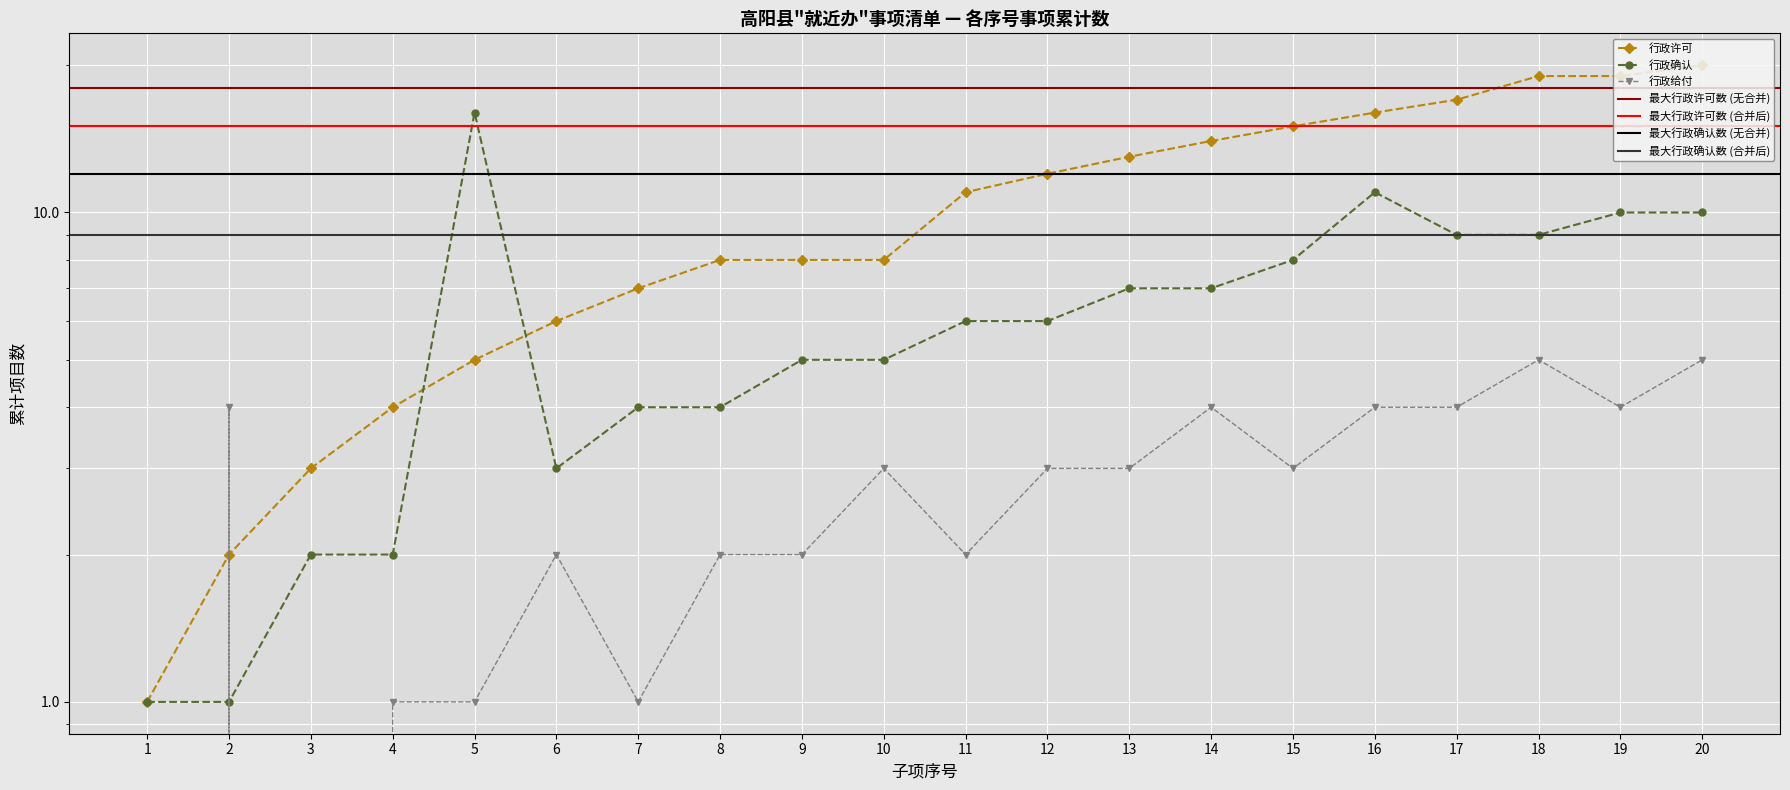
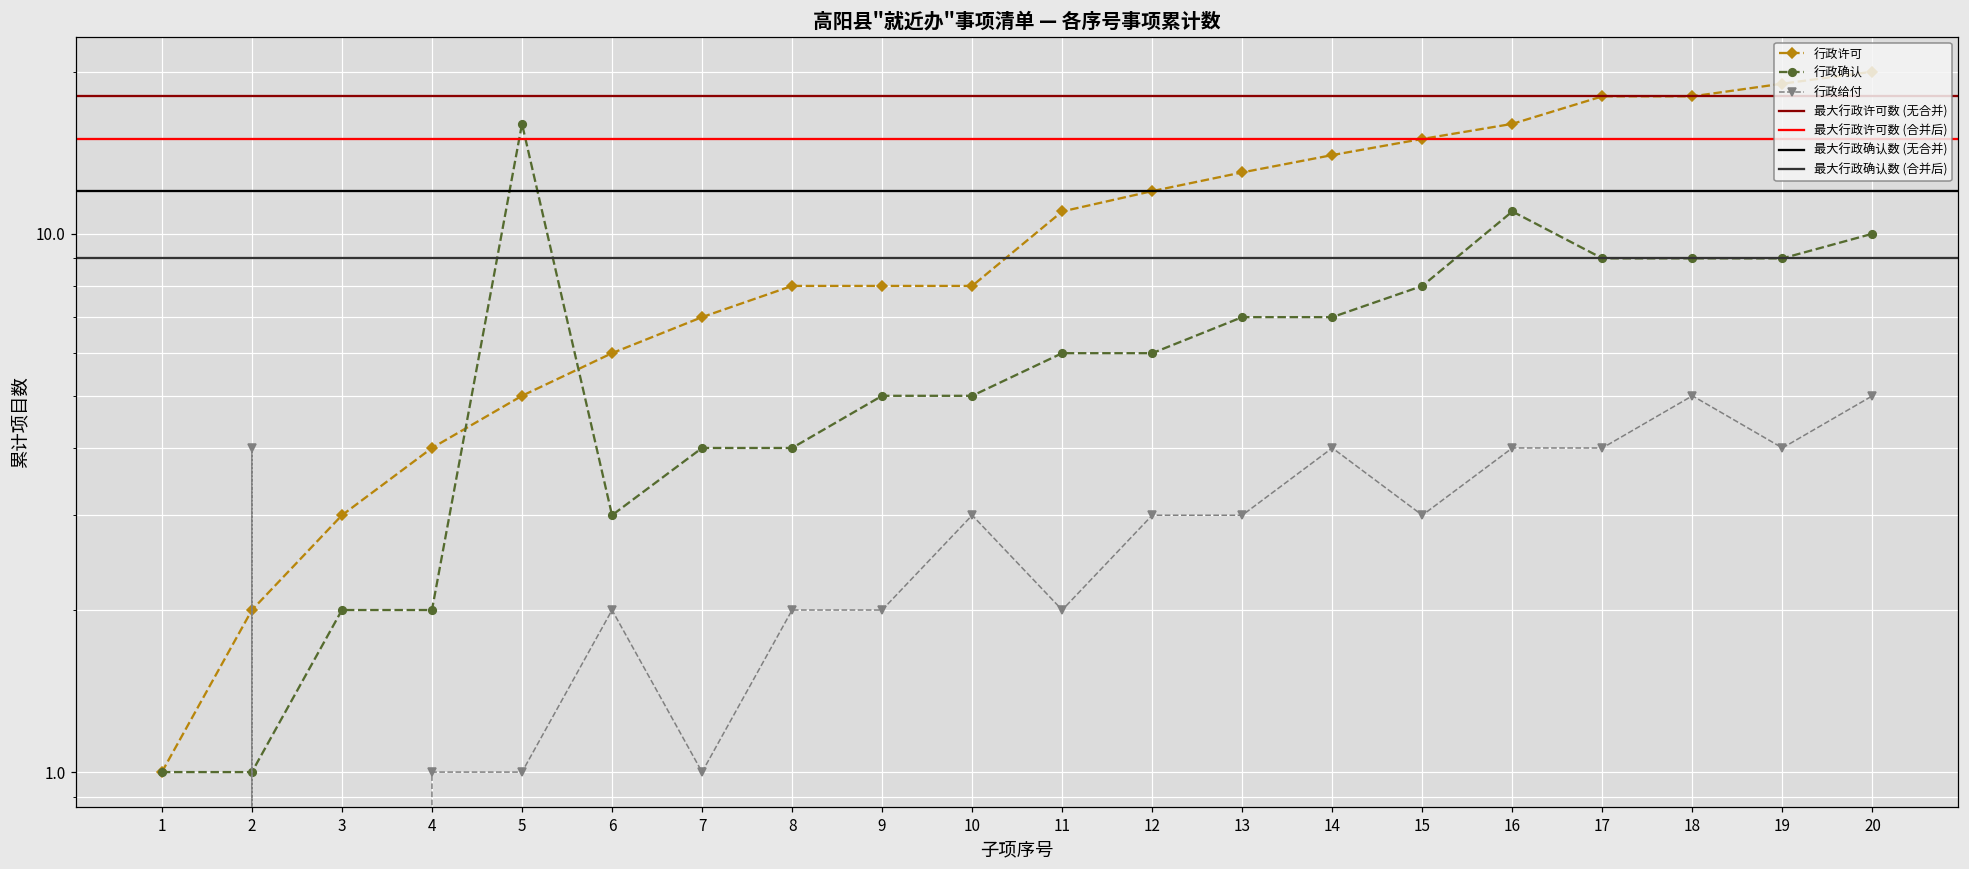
行政许可, 17: 17 -> 18
行政许可, 18: 19 -> 18
行政确认, 19: 10 -> 9
